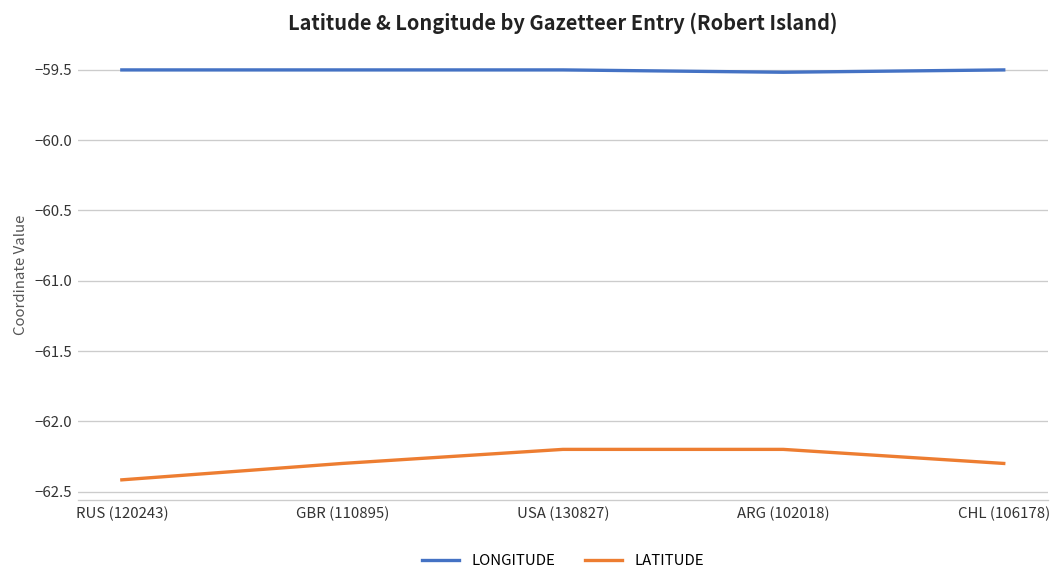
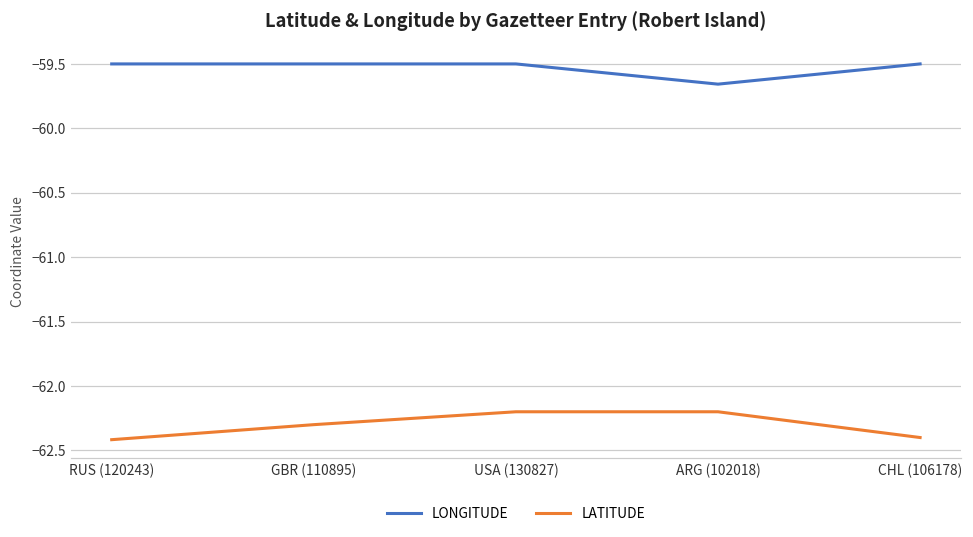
LONGITUDE, ARG (102018): -59.52 -> -59.66
LATITUDE, CHL (106178): -62.3 -> -62.4
